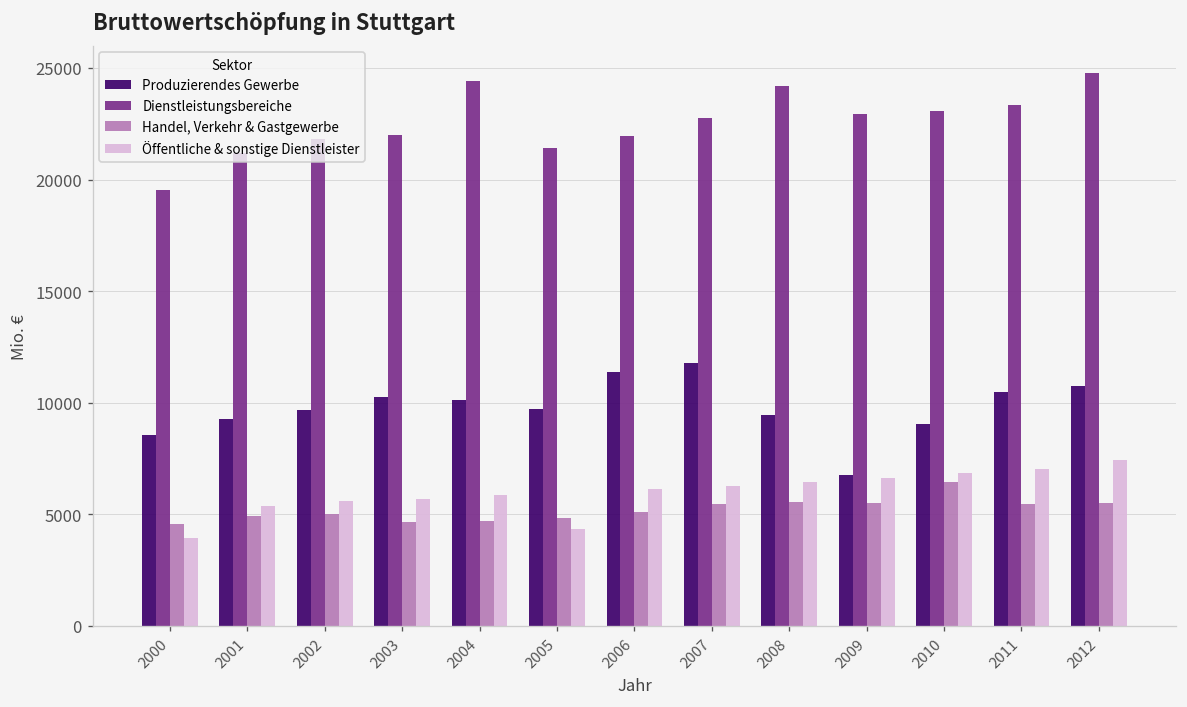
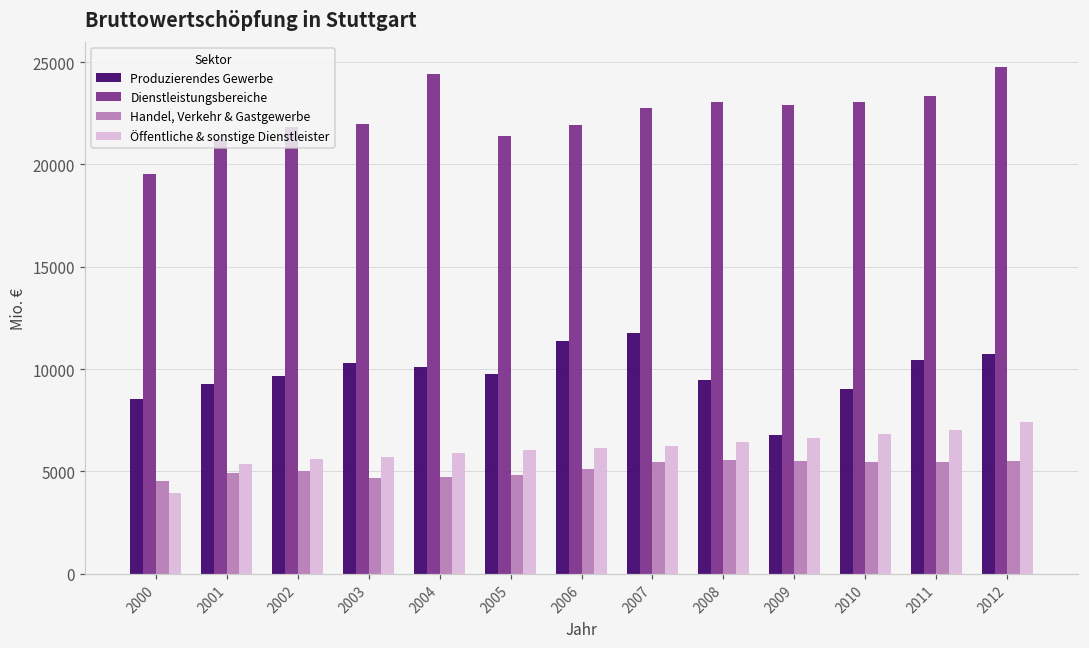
Öffentliche & sonstige Dienstleister, 2005: 4300 -> 6000
Dienstleistungsbereiche, 2008: 24200 -> 23100
Handel, Verkehr & Gastgewerbe, 2010: 6400 -> 5400
